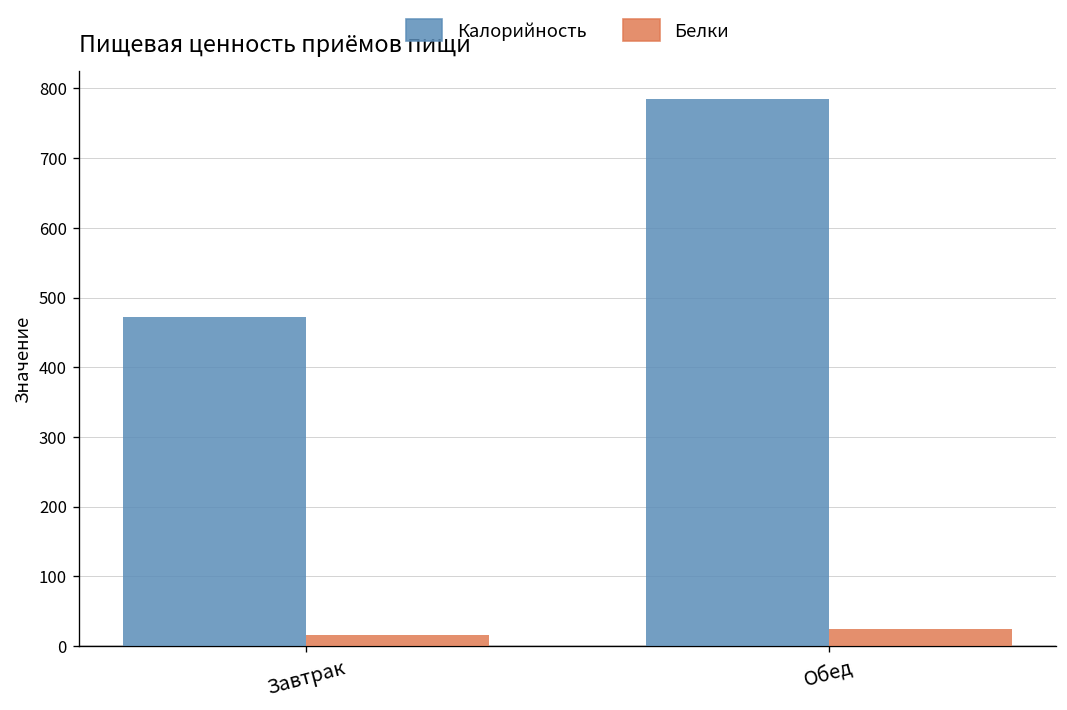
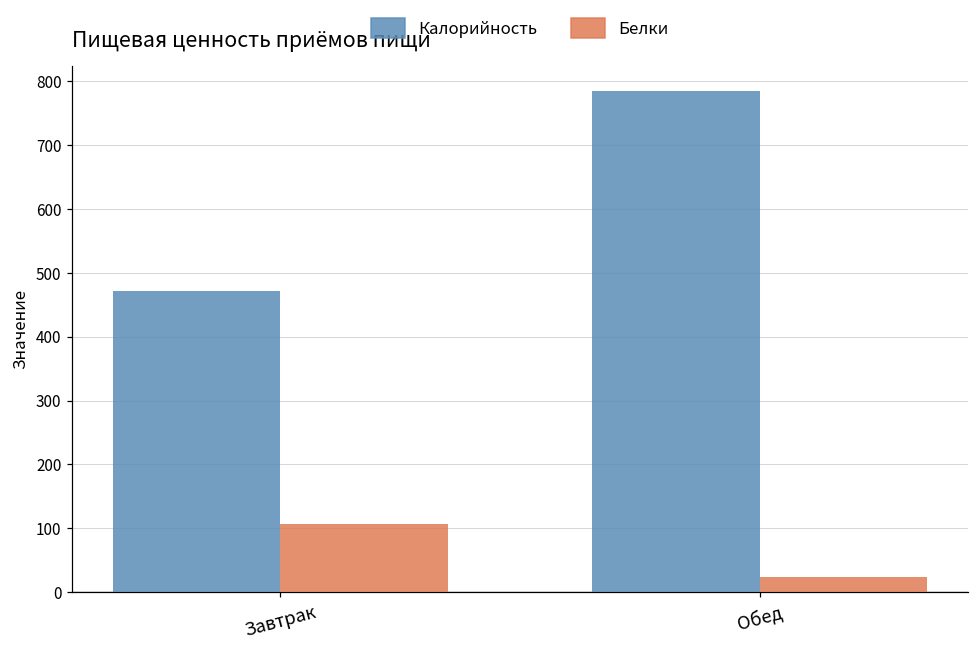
Белки, Завтрак: 20 -> 110
